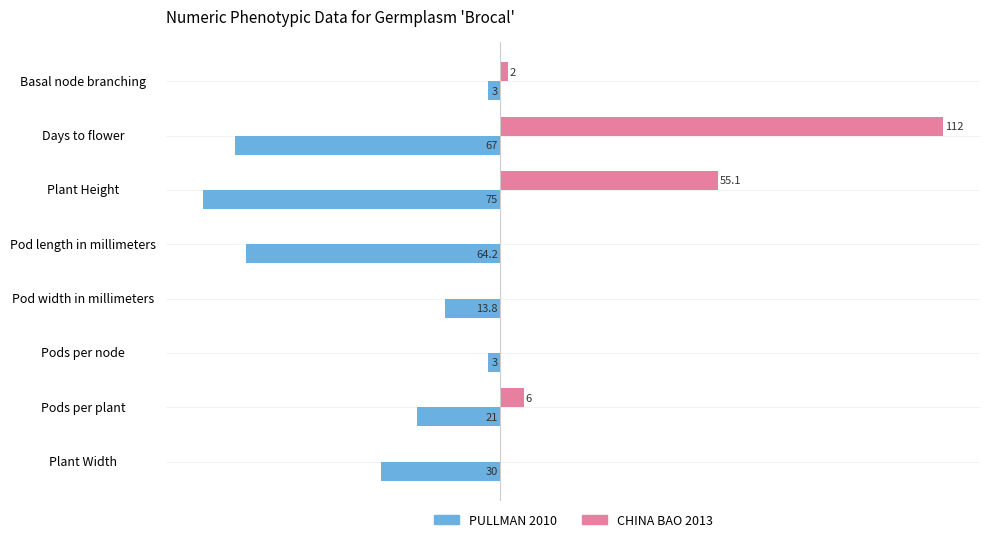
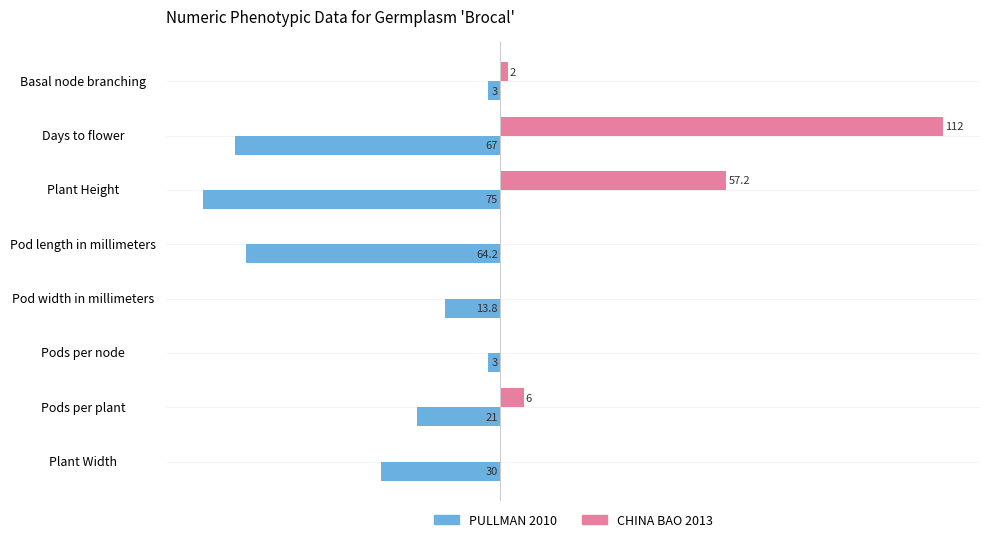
CHINA BAO 2013, Plant Height: 55.1 -> 57.2
